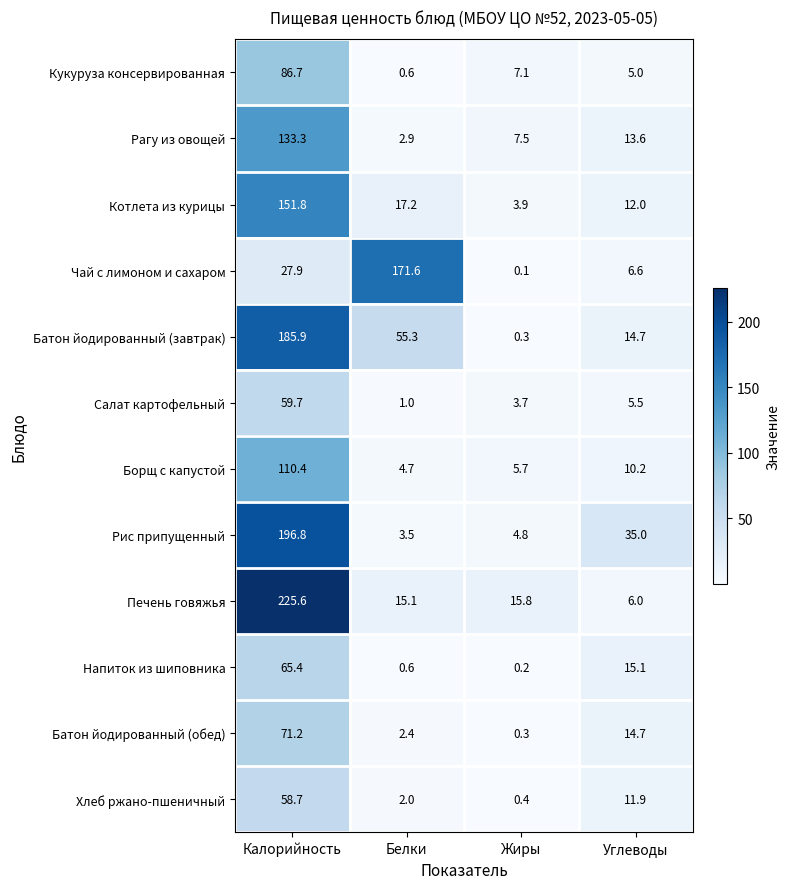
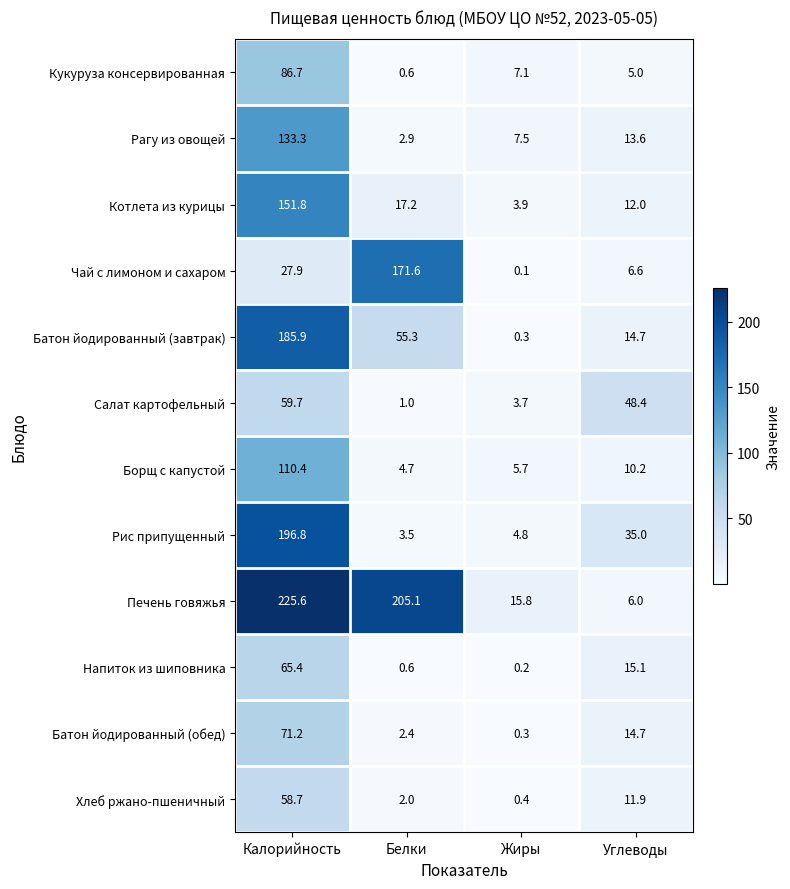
Салат картофельный, Углеводы: 5.5 -> 48.4
Печень говяжья, Белки: 15.1 -> 205.1
